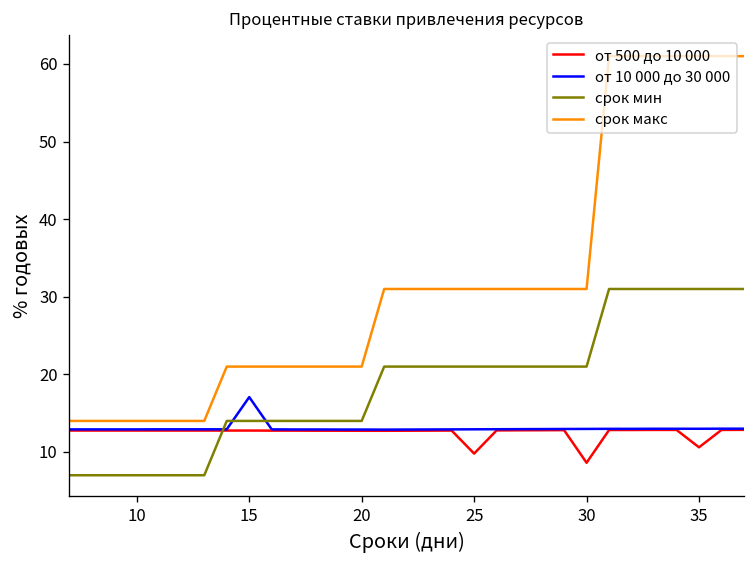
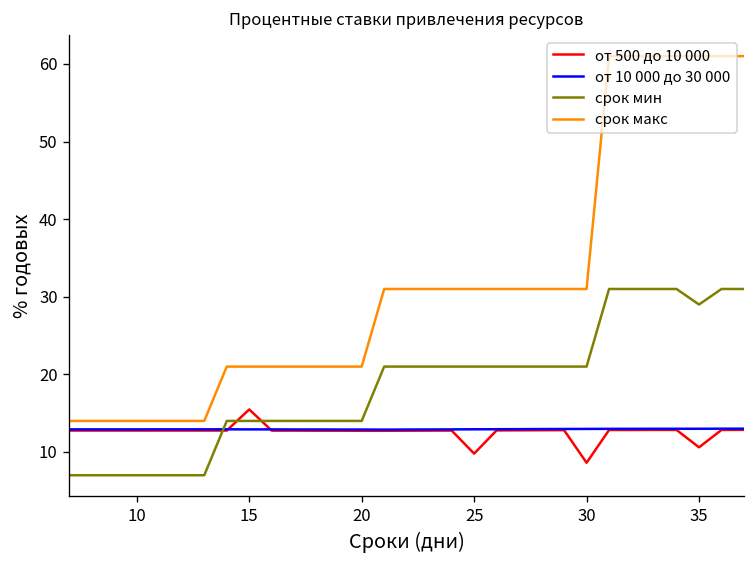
от 500 до 10 000, 15: 13 -> 15
от 10 000 до 30 000, 15: 17 -> 13
срок мин, 35: 31 -> 29
